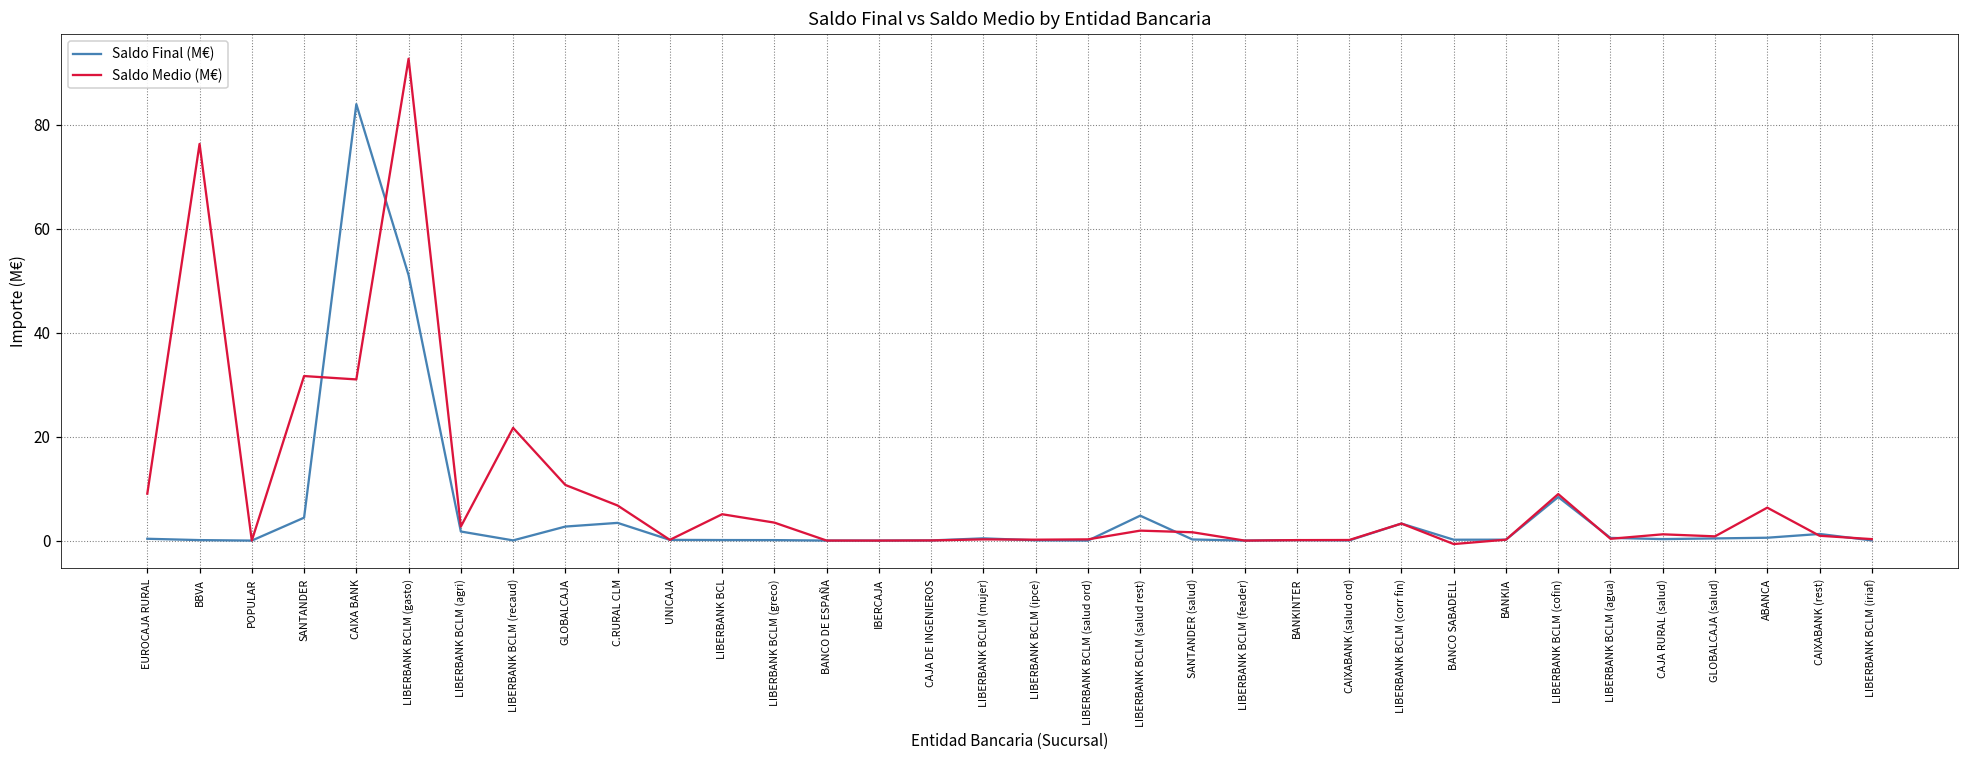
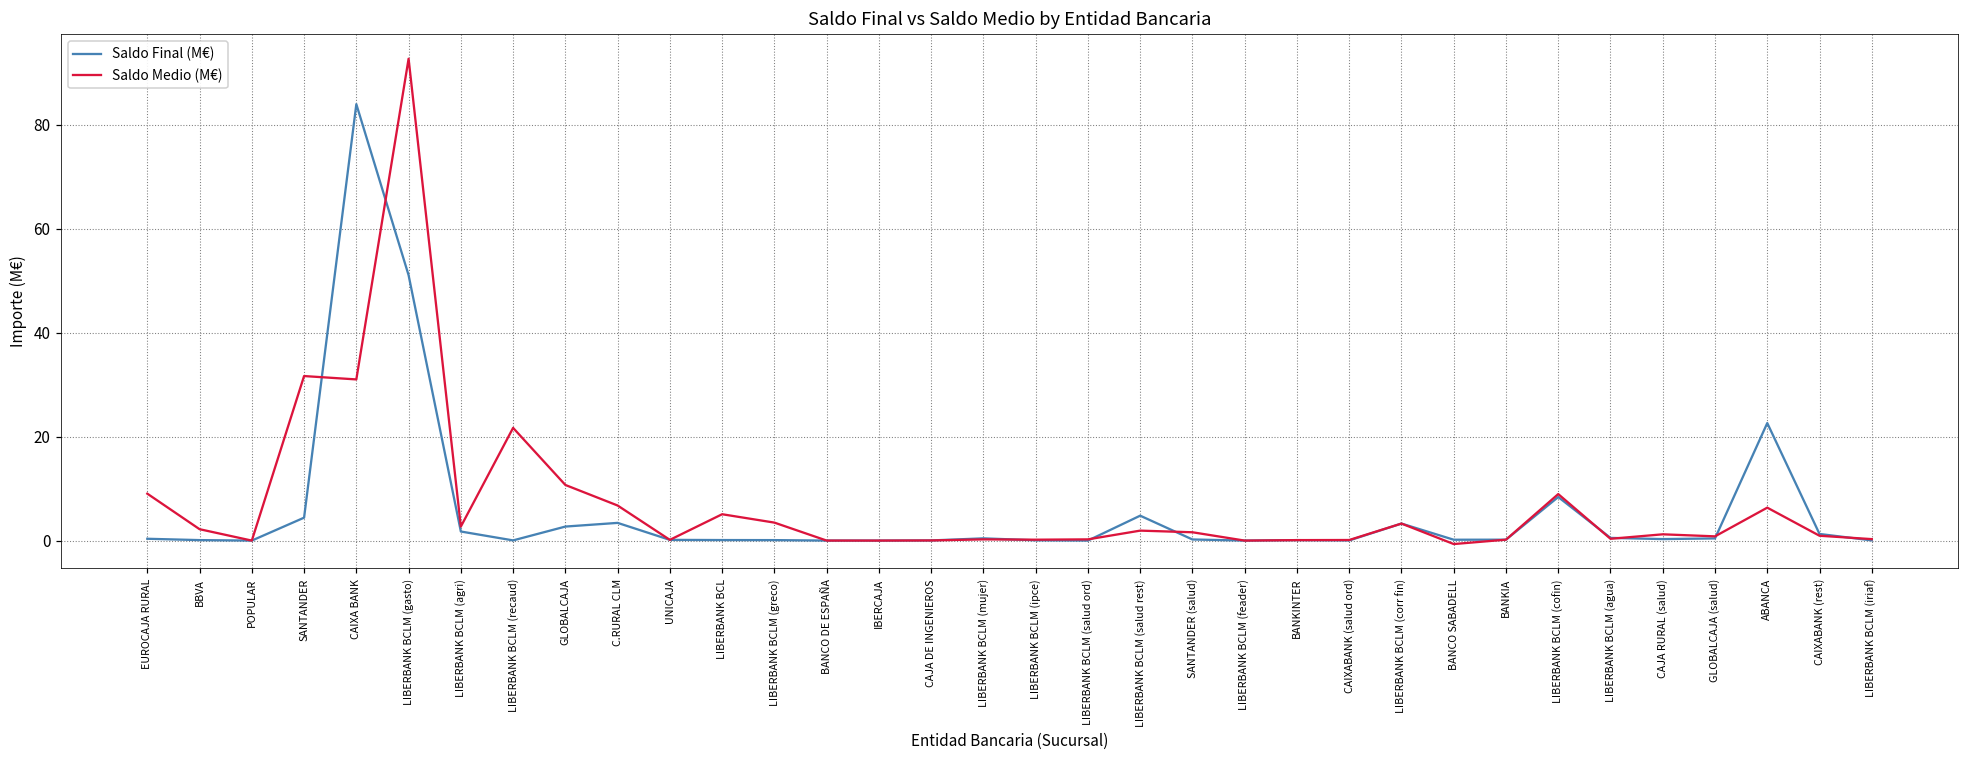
Saldo Medio (M€), BBVA: 76 -> 2
Saldo Final (M€), ABANCA: 1 -> 23
